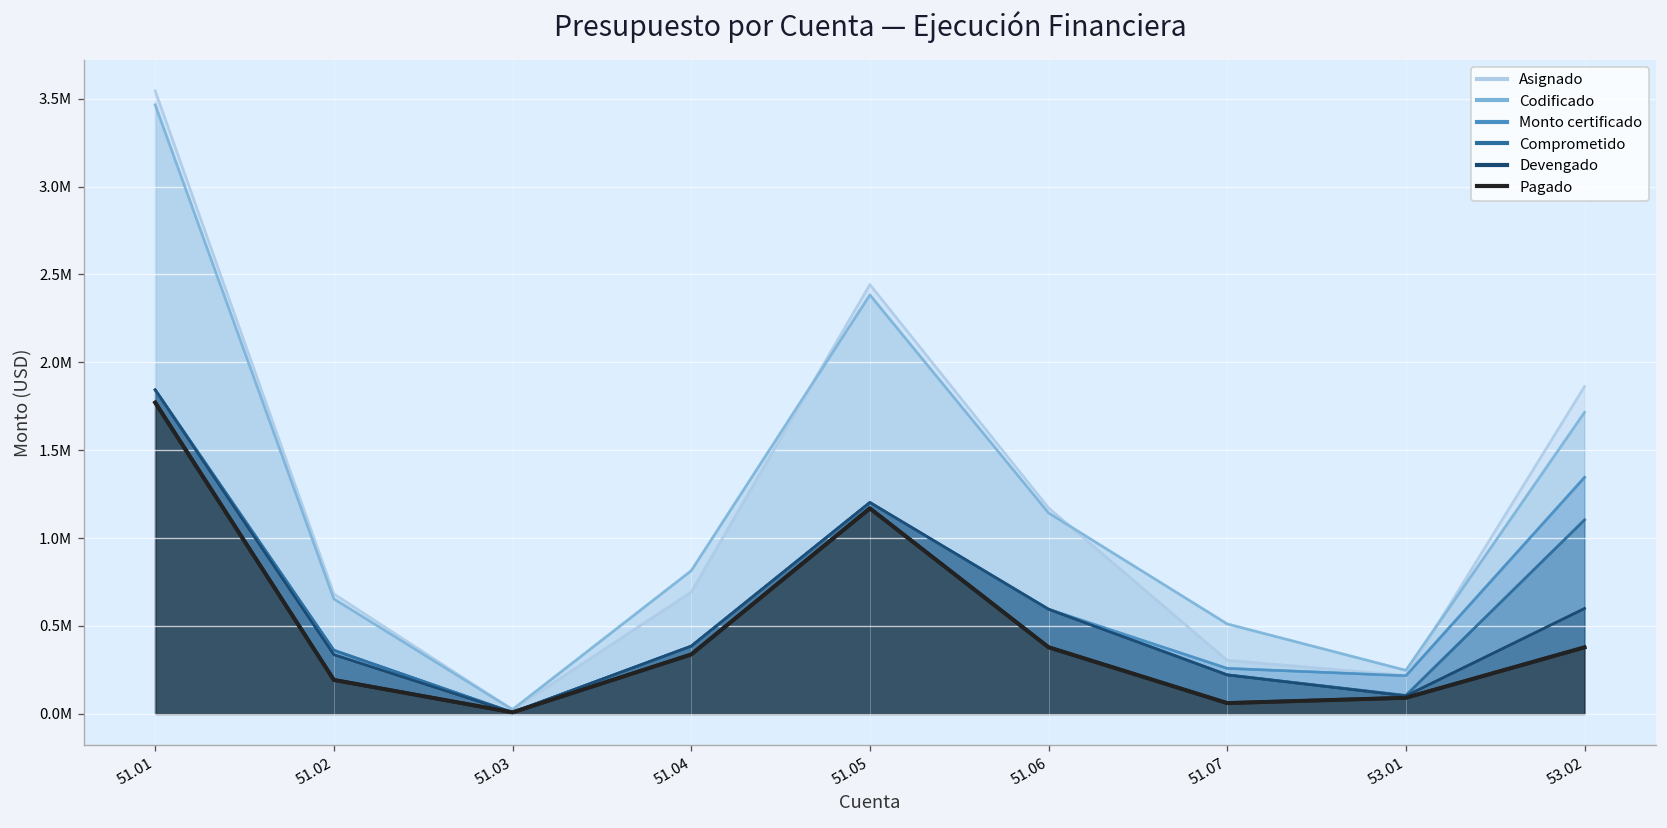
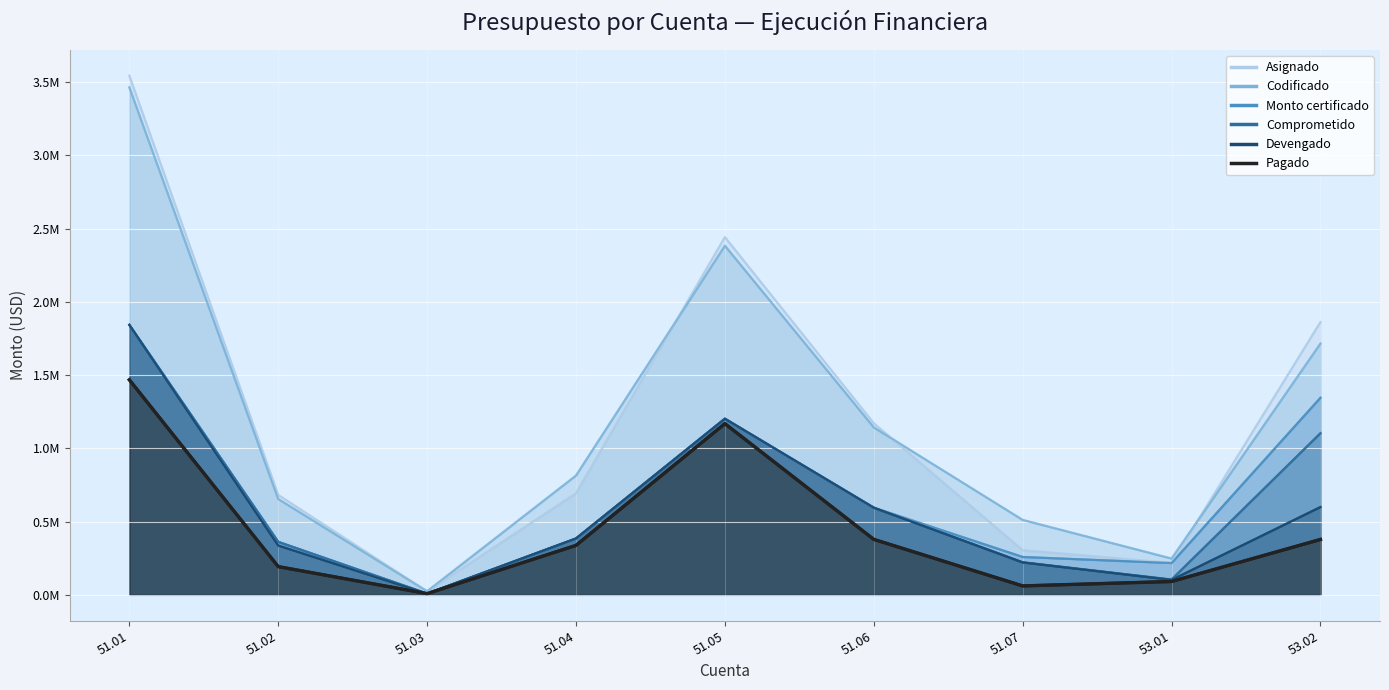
Pagado, 51.01: 1770000 -> 1470000
